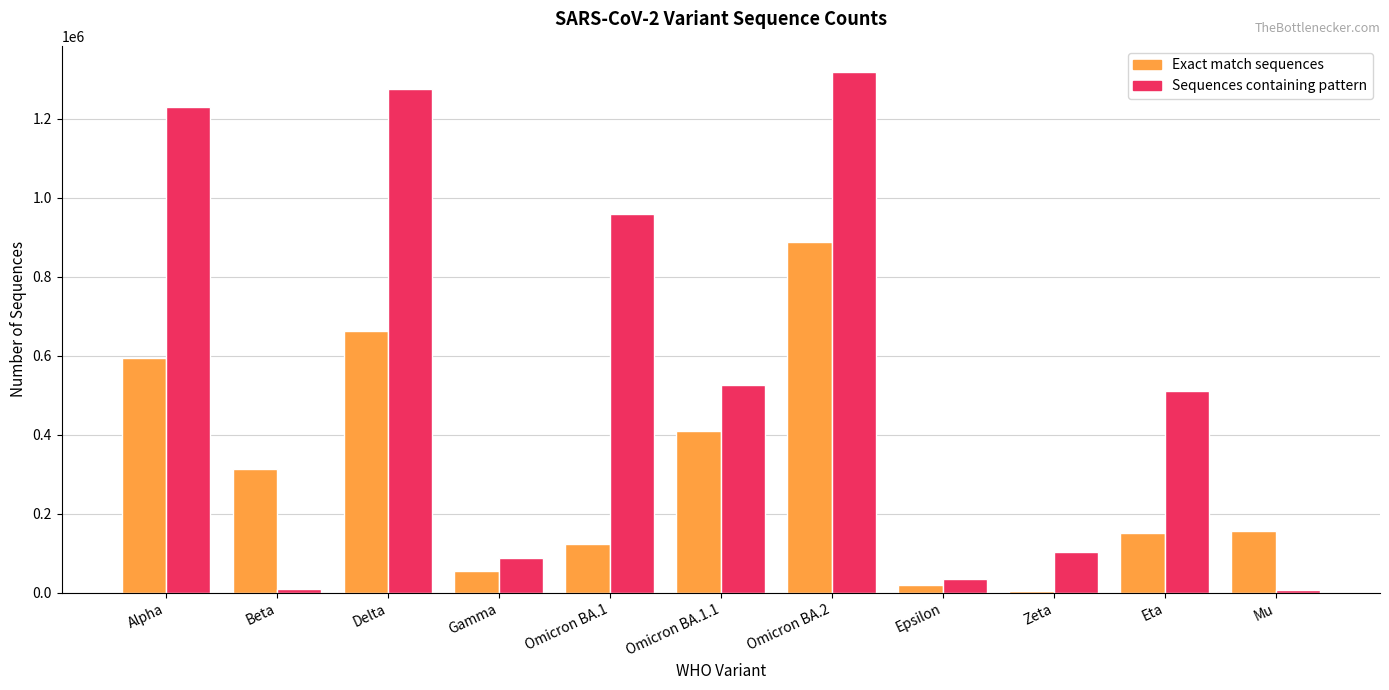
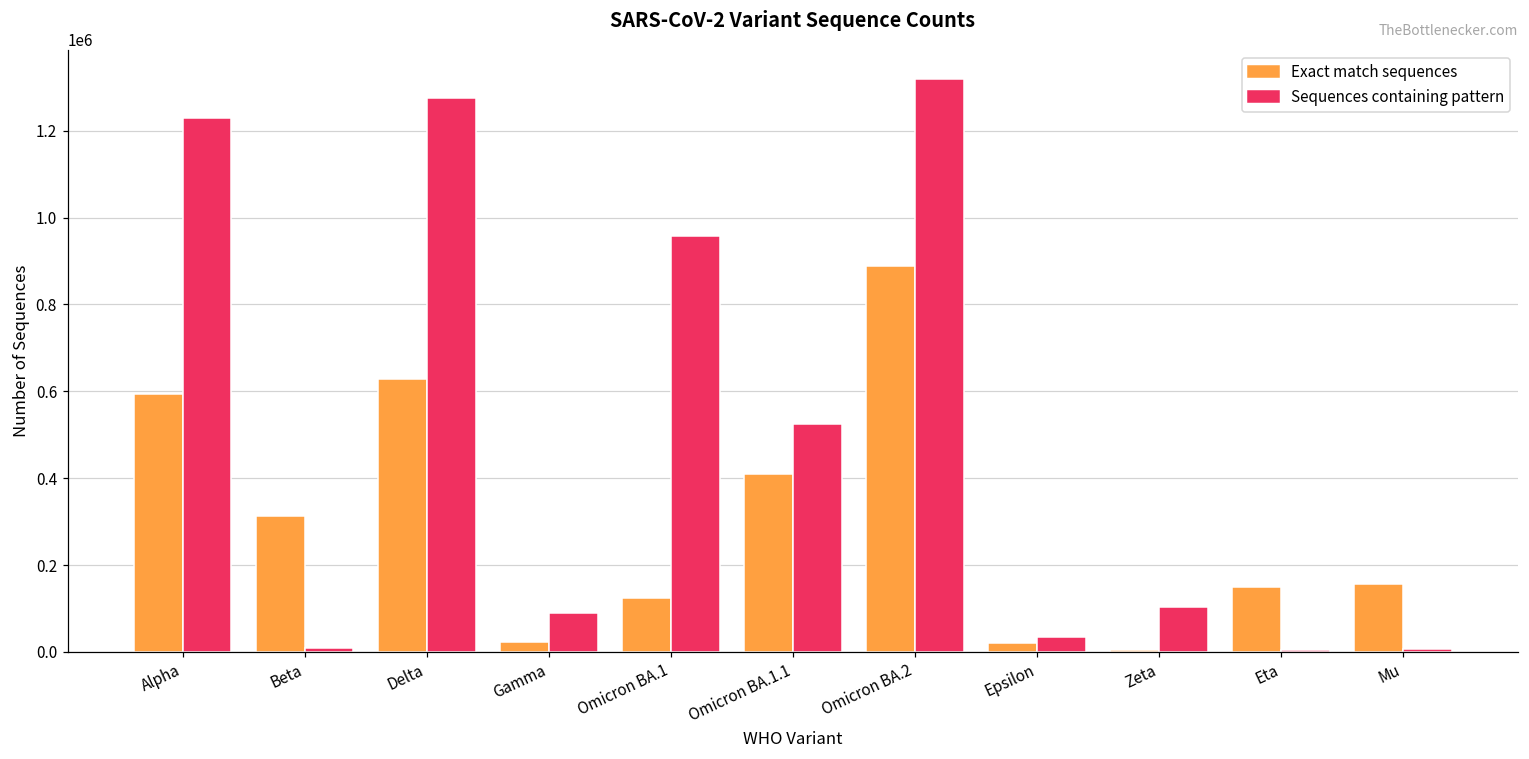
Exact match sequences, Delta: 660000 -> 630000
Exact match sequences, Gamma: 50000 -> 20000
Sequences containing pattern, Eta: 510000 -> 0
